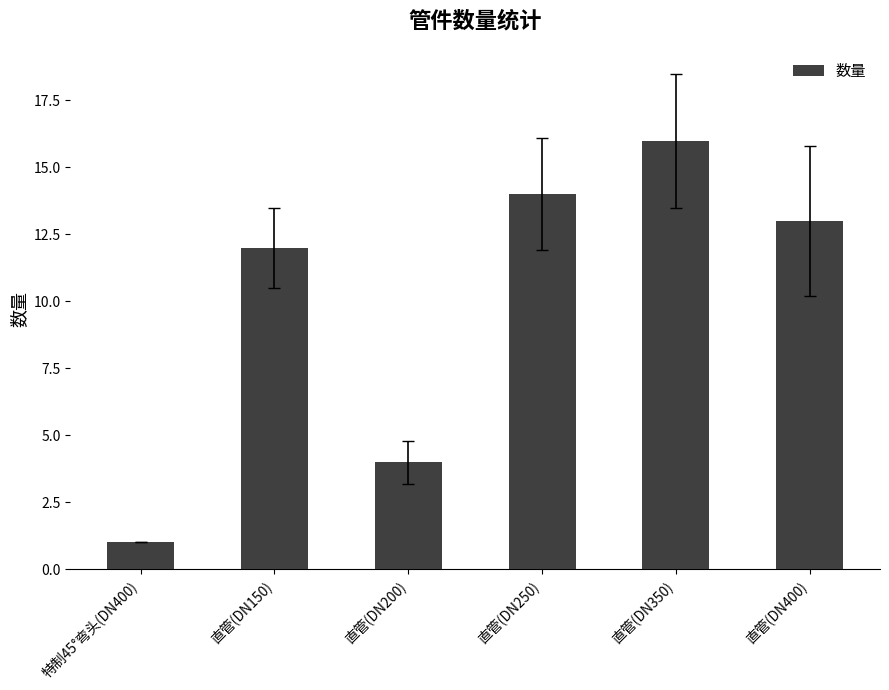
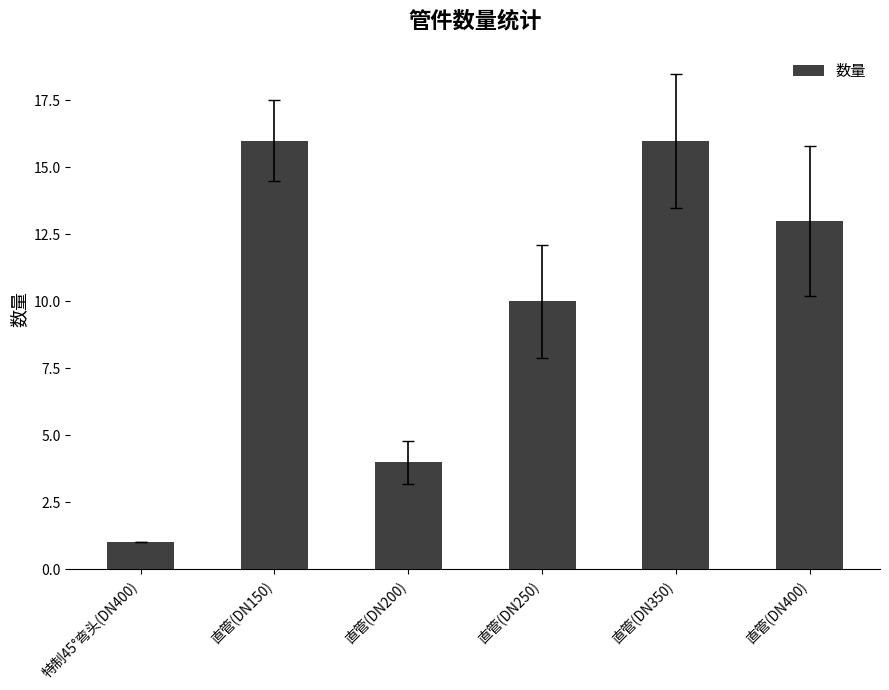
数量, 直管(DN150): 12 -> 16
数量, 直管(DN250): 14 -> 10
